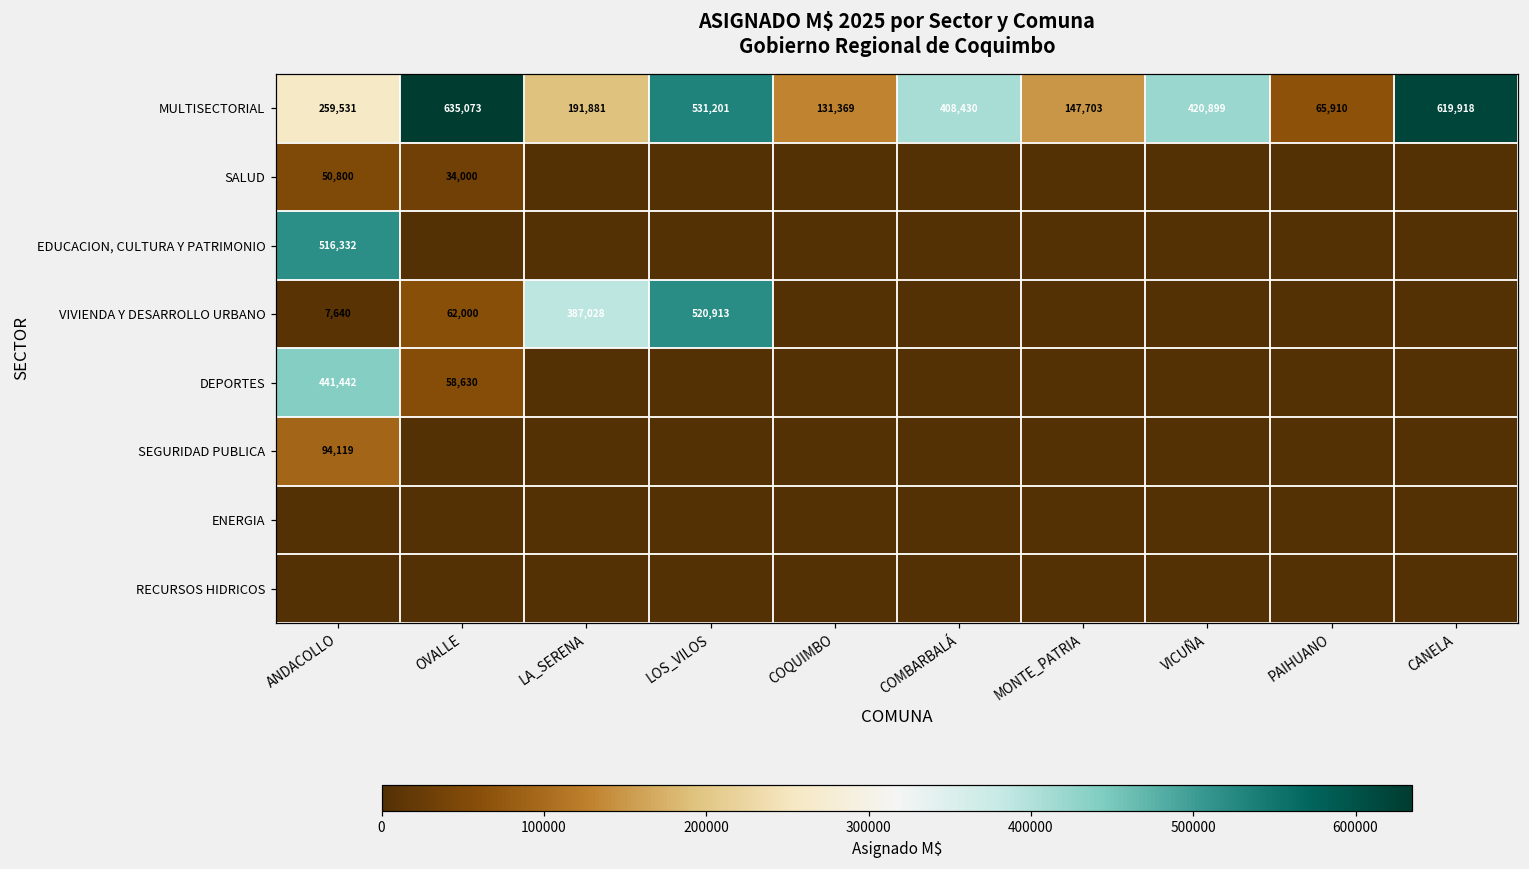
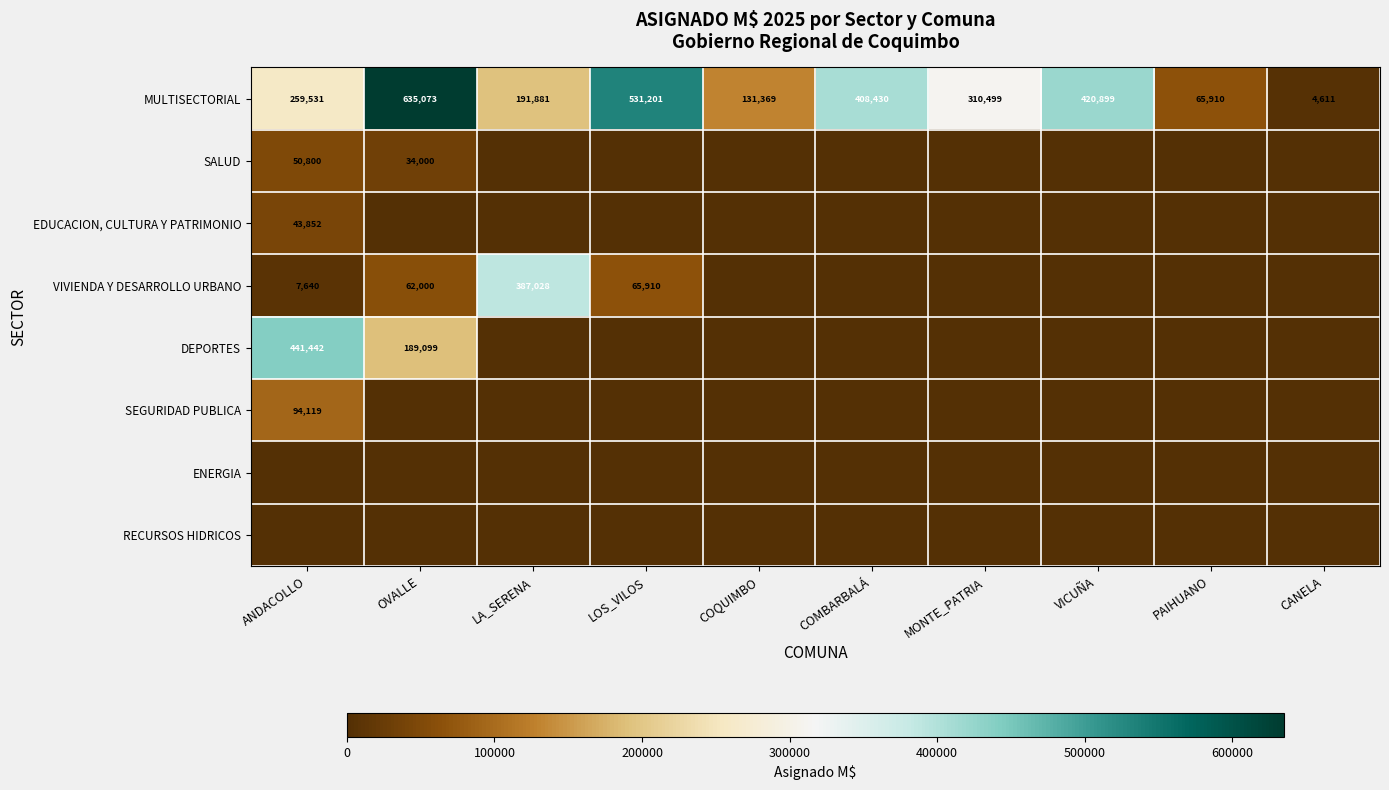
MULTISECTORIAL, MONTE_PATRIA: 147,703 -> 310,499
MULTISECTORIAL, CANELA: 619,918 -> 4,611
EDUCACION, CULTURA Y PATRIMONIO, ANDACOLLO: 516,332 -> 43,852
VIVIENDA Y DESARROLLO URBANO, LOS_VILOS: 520,913 -> 65,910
DEPORTES, OVALLE: 58,630 -> 189,099
